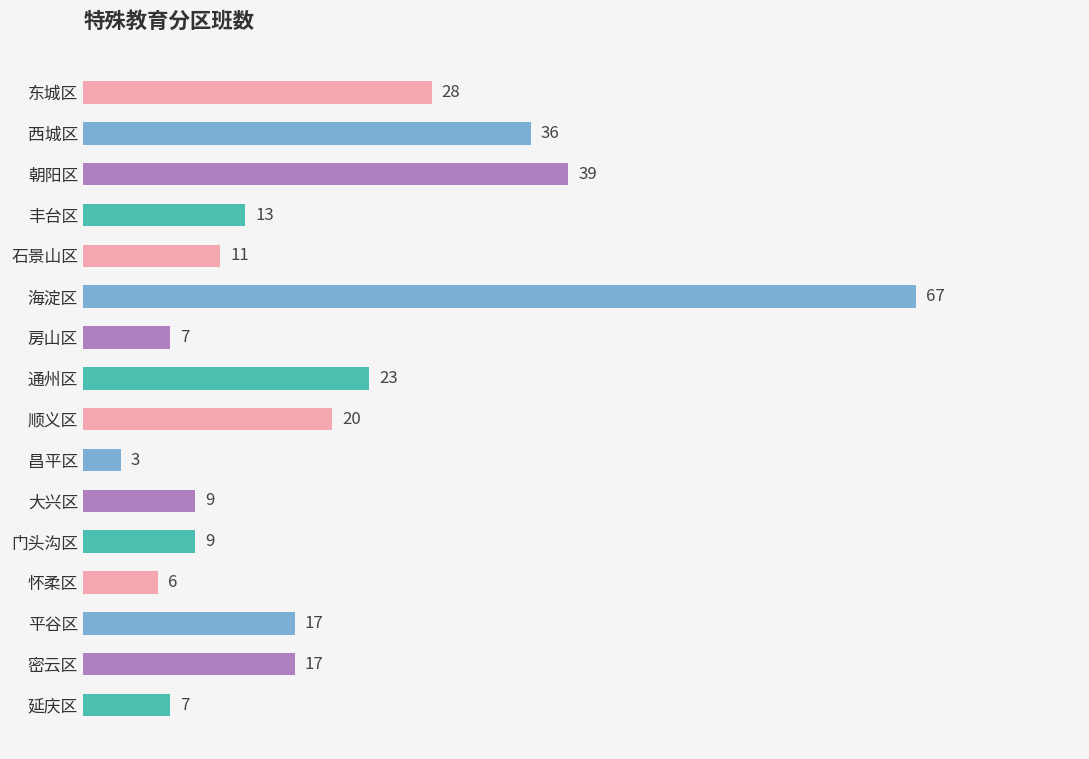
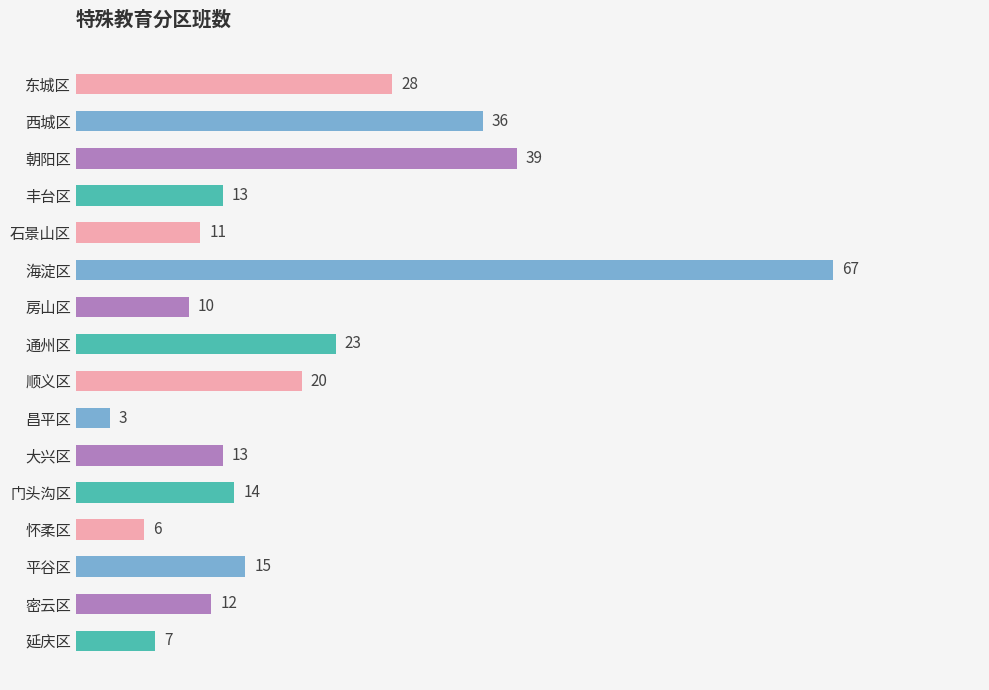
房山区: 7 -> 10
大兴区: 9 -> 13
门头沟区: 9 -> 14
平谷区: 17 -> 15
密云区: 17 -> 12
